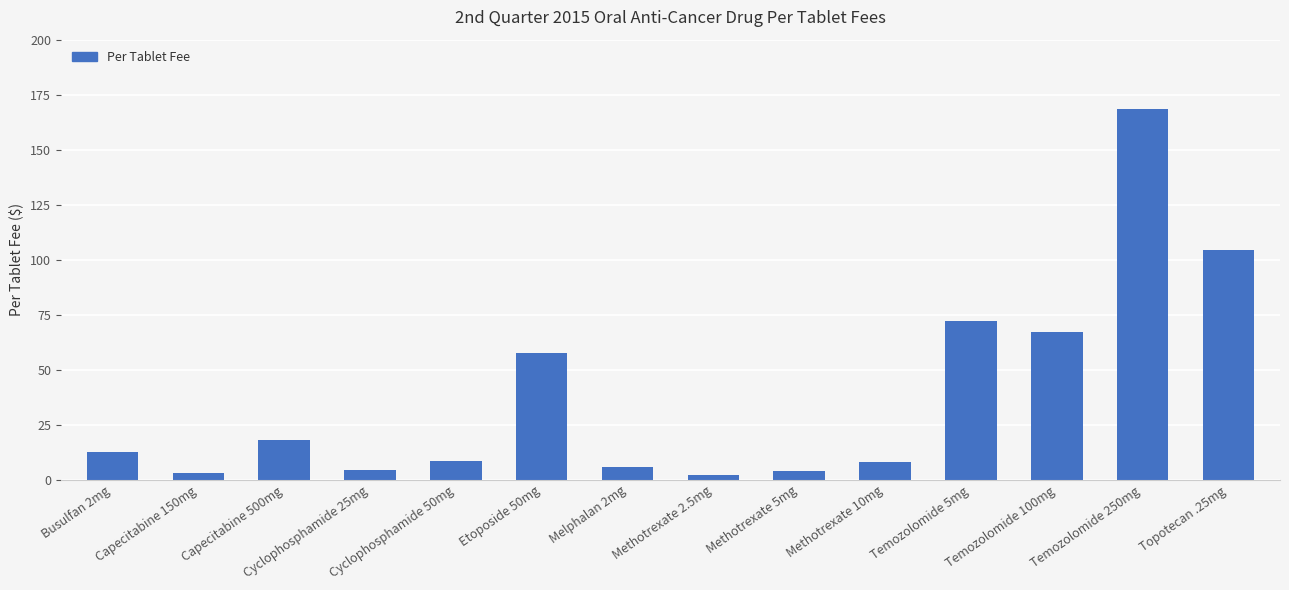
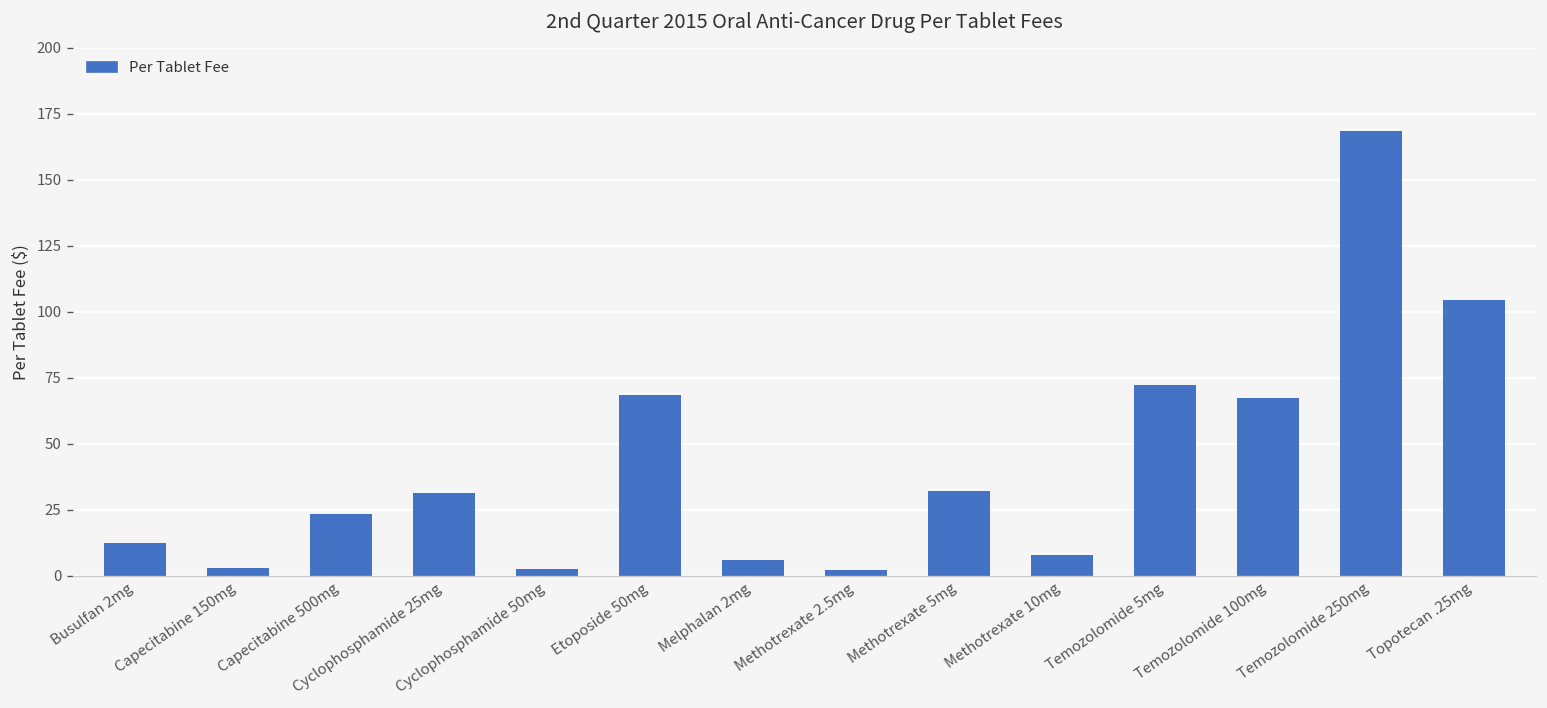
Capecitabine 500mg: 18 -> 23
Cyclophosphamide 25mg: 4 -> 31
Cyclophosphamide 50mg: 9 -> 3
Etoposide 50mg: 57 -> 68
Methotrexate 5mg: 4 -> 32
